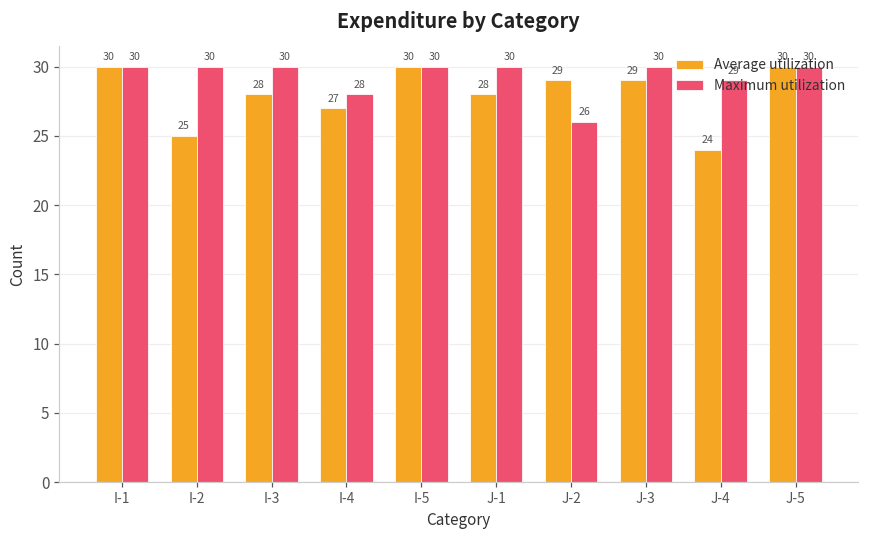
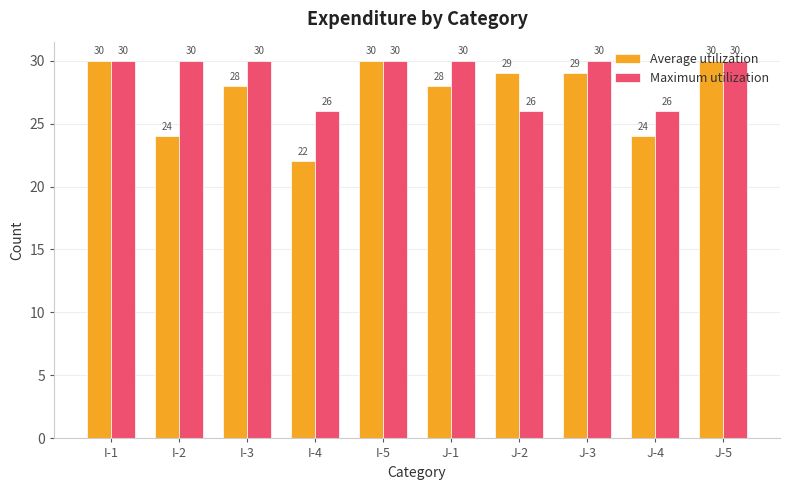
Average utilization, I-2: 25 -> 24
Average utilization, I-4: 27 -> 22
Maximum utilization, I-4: 28 -> 26
Maximum utilization, J-4: 29 -> 26
